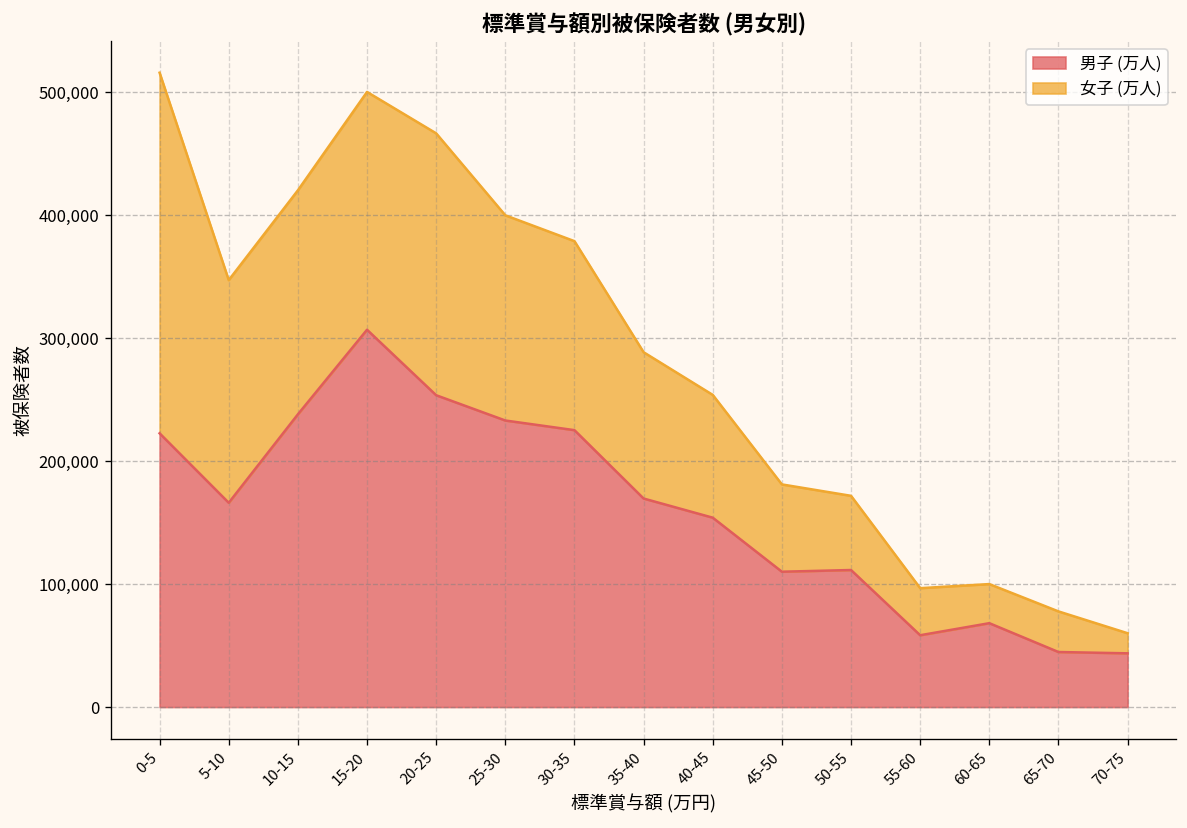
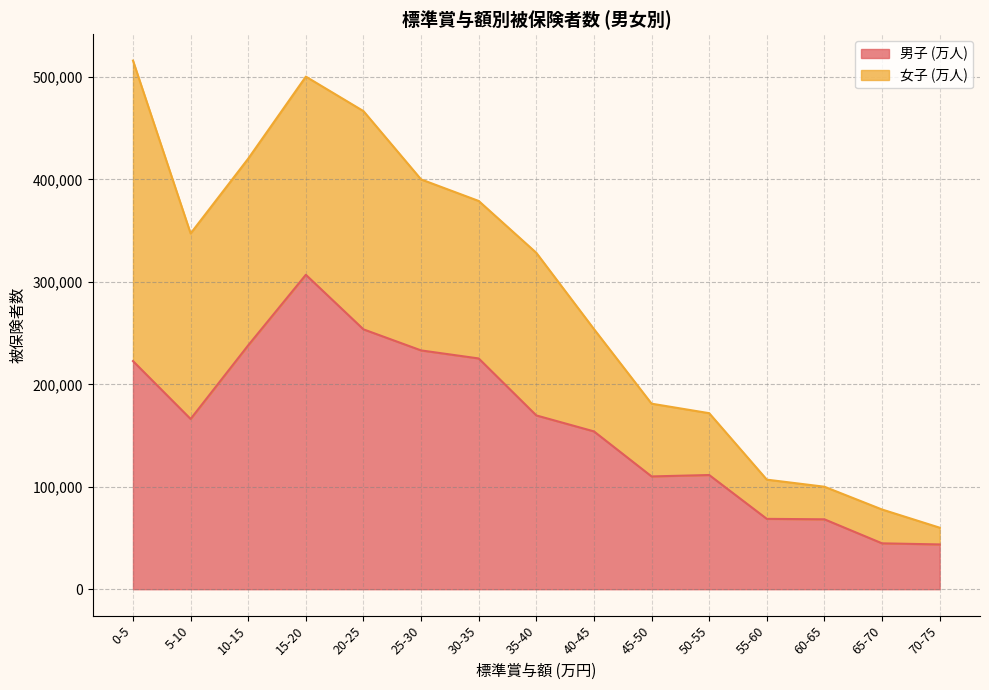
女子 (万人), 35-40: 119,000 -> 159,000
男子 (万人), 55-60: 58,000 -> 69,000
